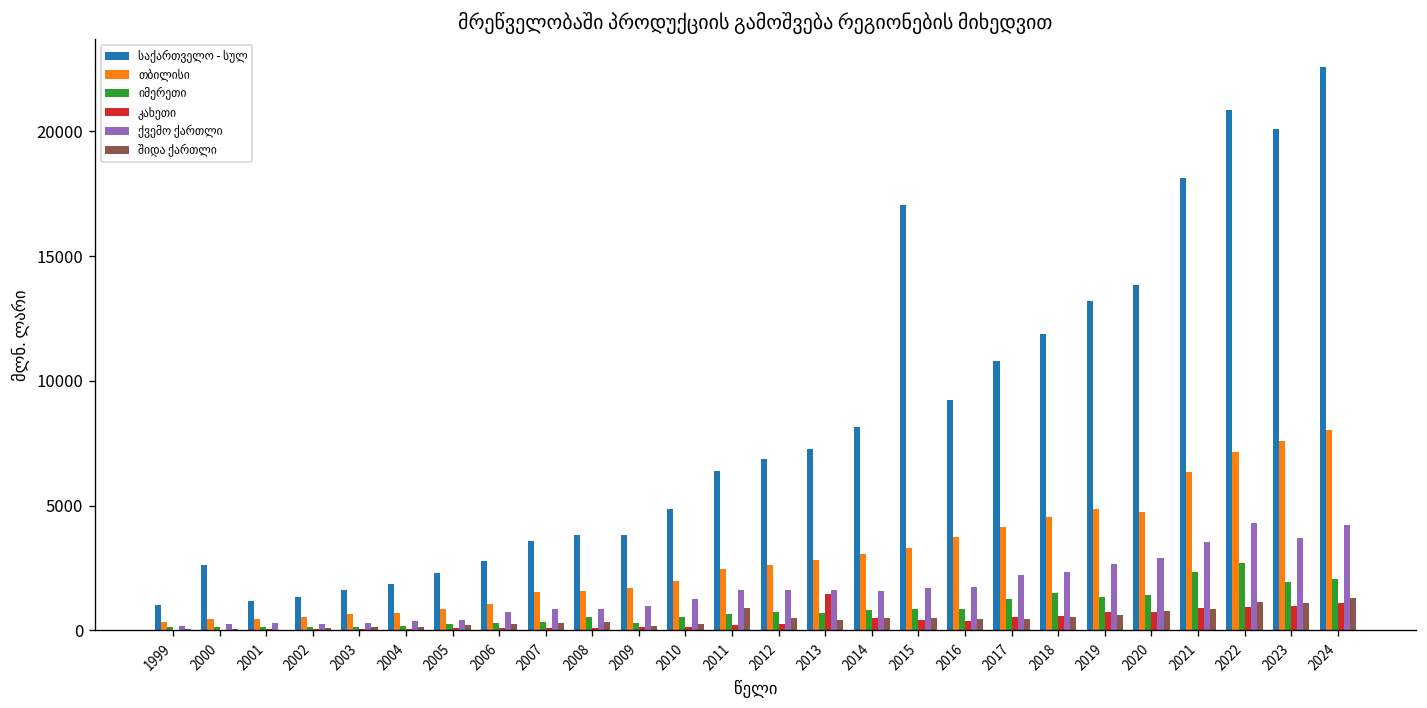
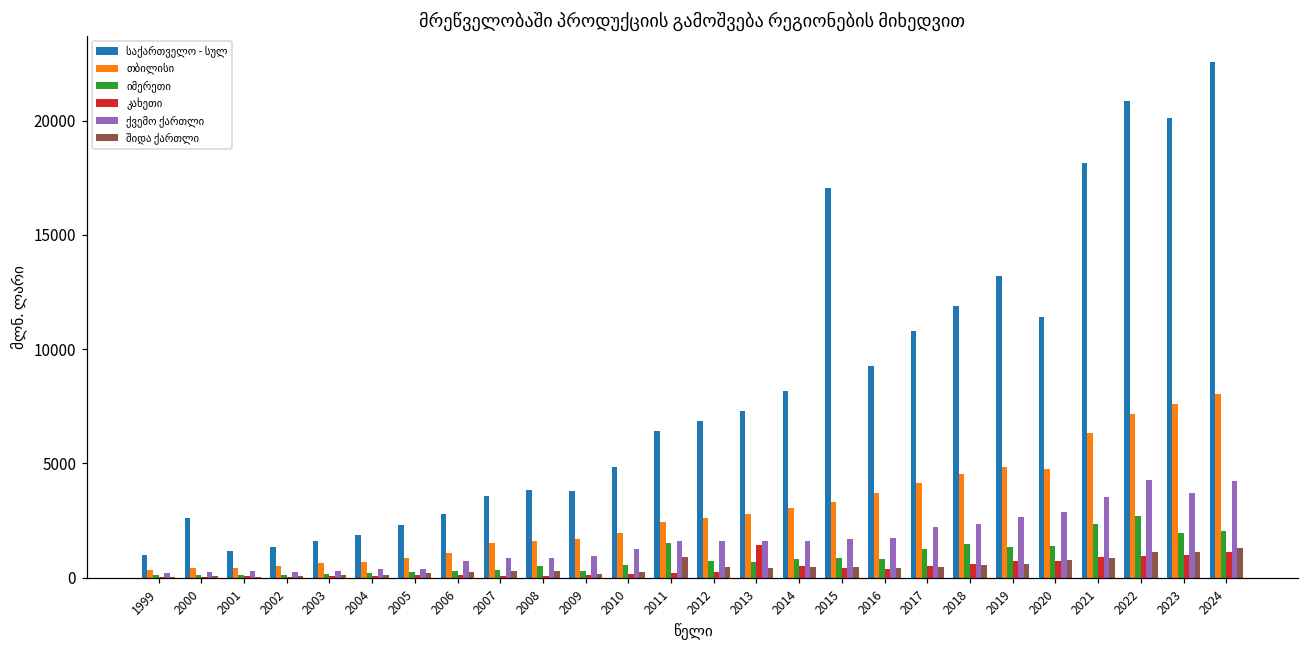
იმერეთი, 2011: 700 -> 1500
საქართველო - სულ, 2020: 13900 -> 11400
